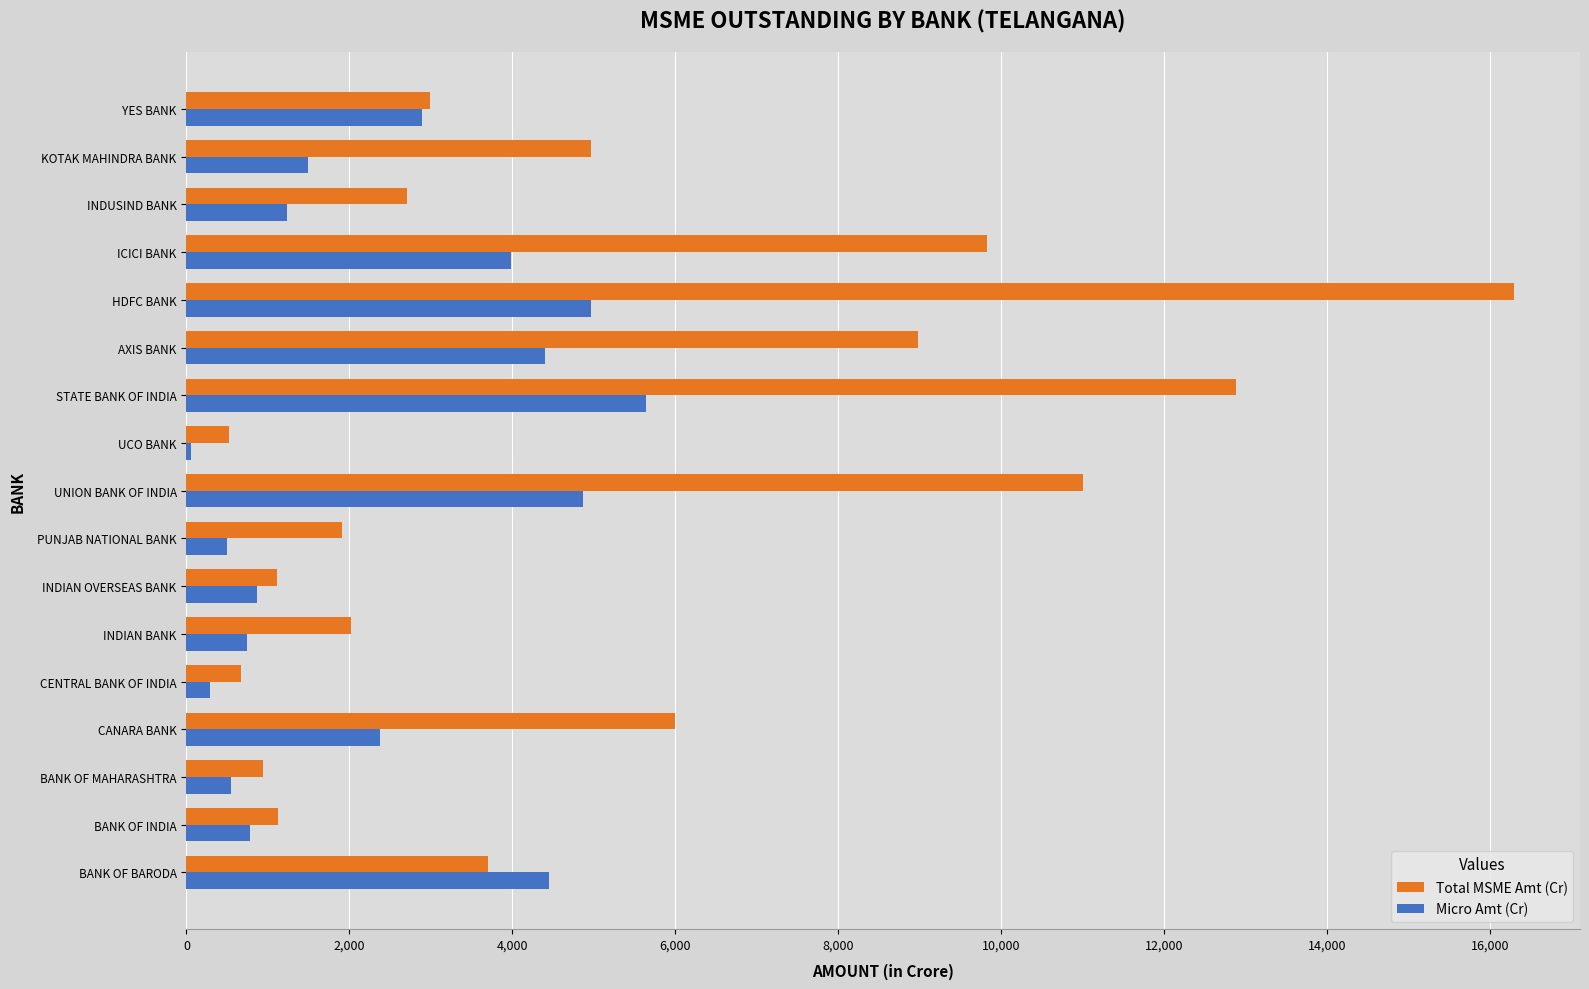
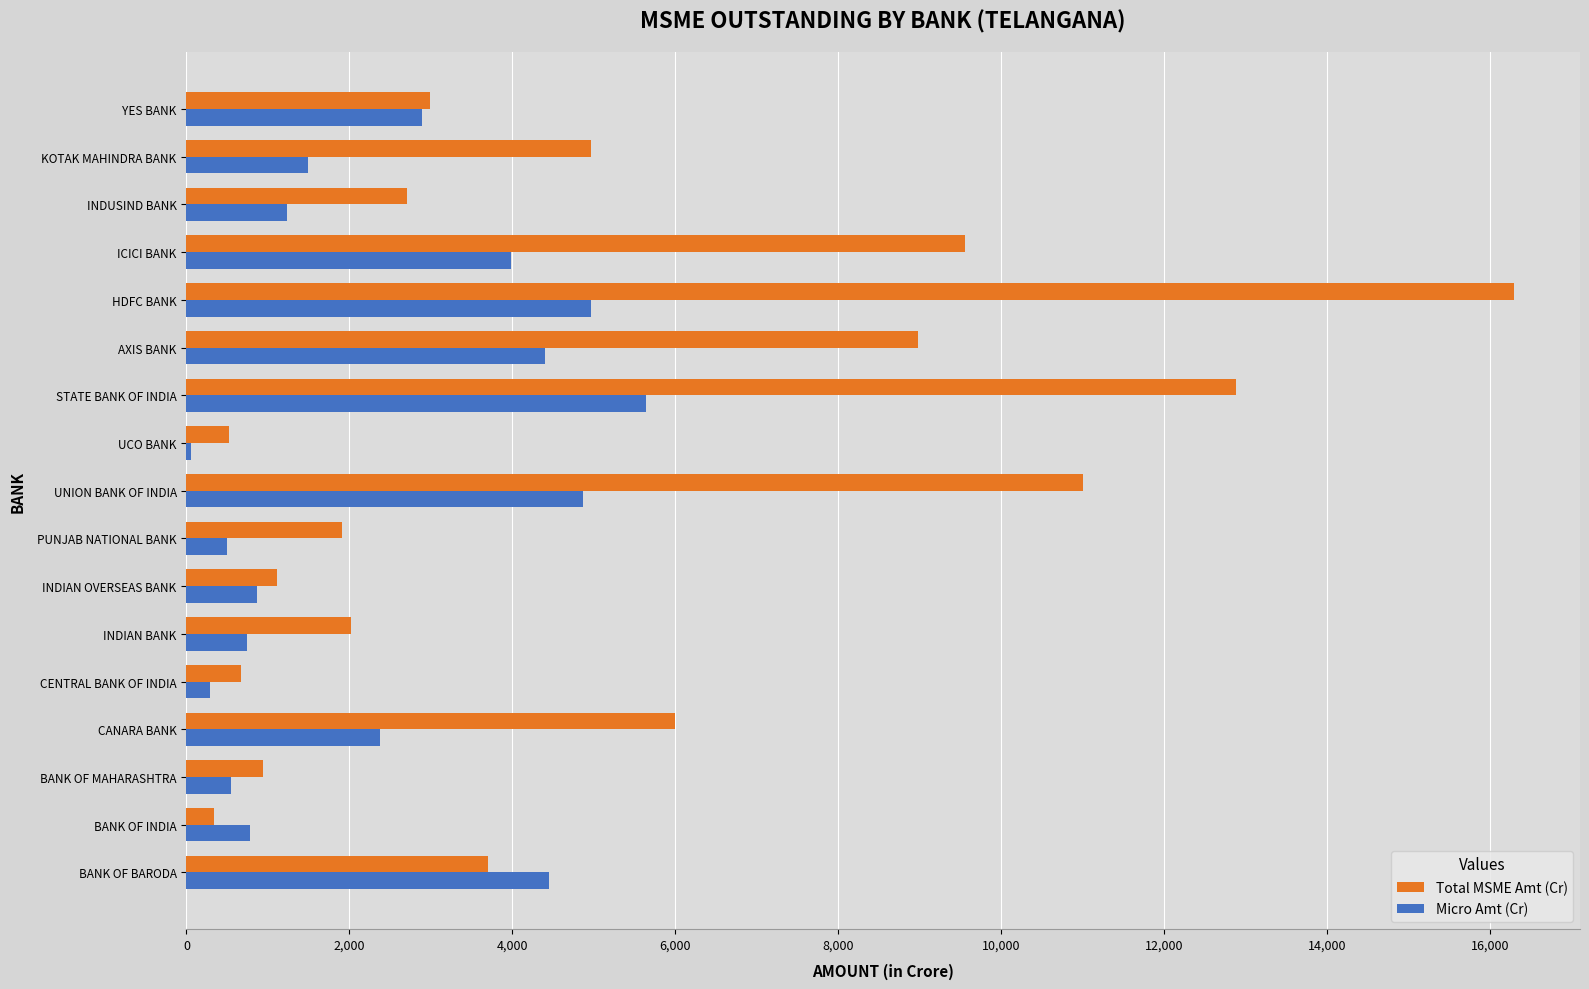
Total MSME Amt (Cr), ICICI BANK: 9,800 -> 9,600
Total MSME Amt (Cr), BANK OF INDIA: 1,100 -> 300
